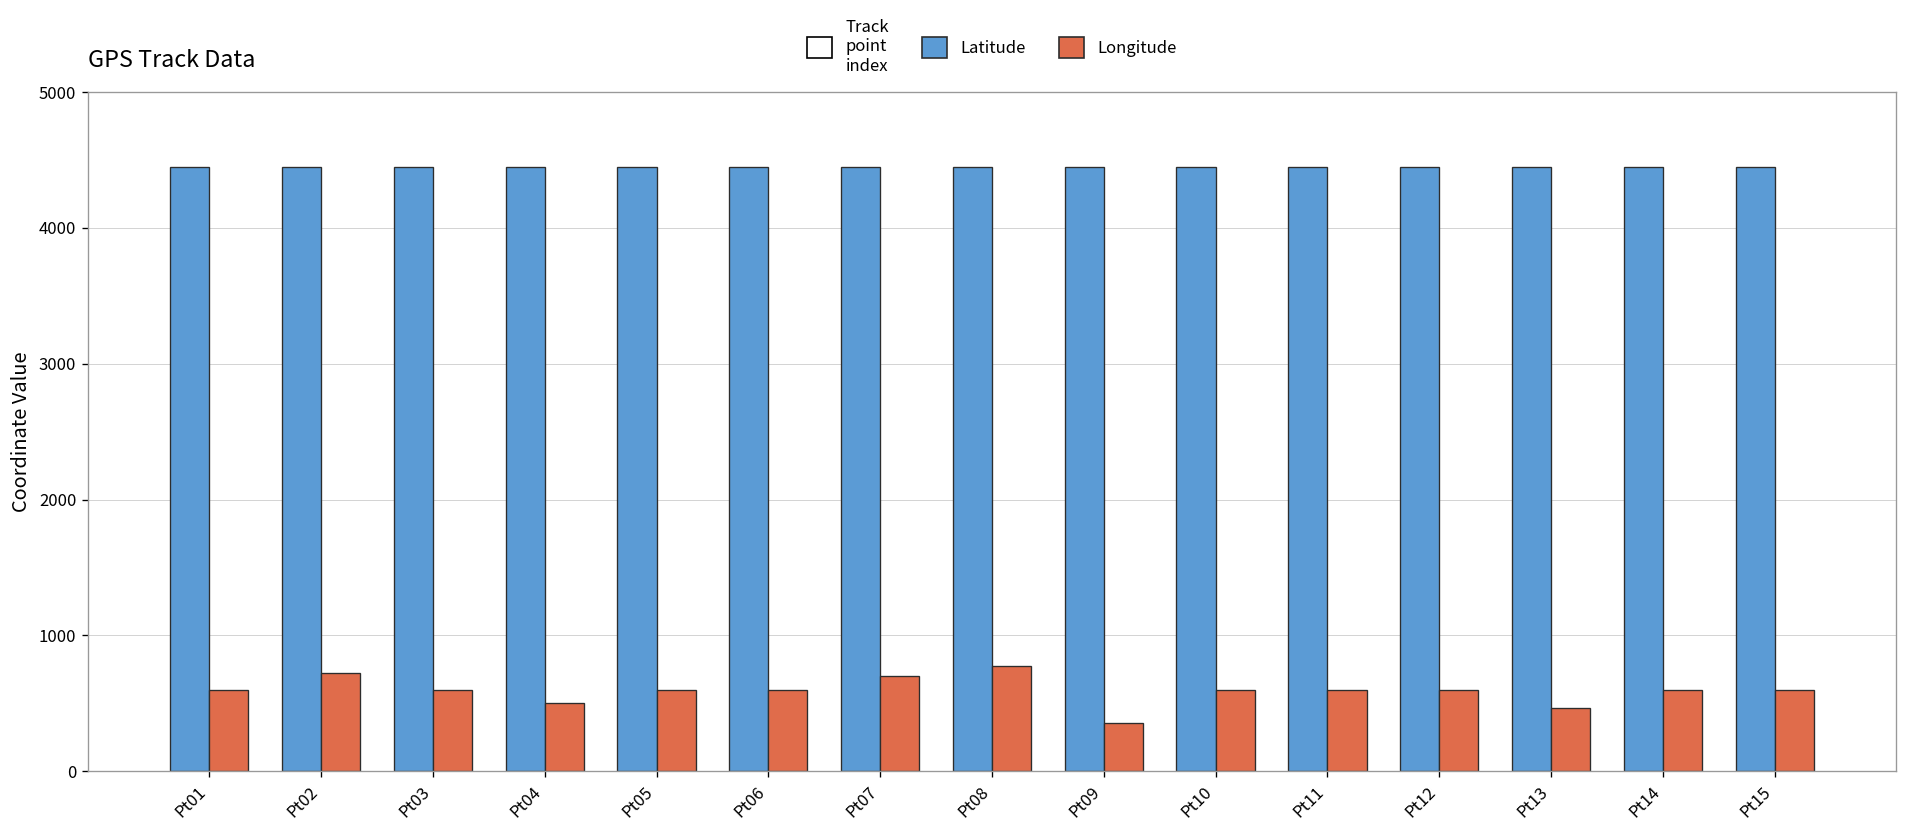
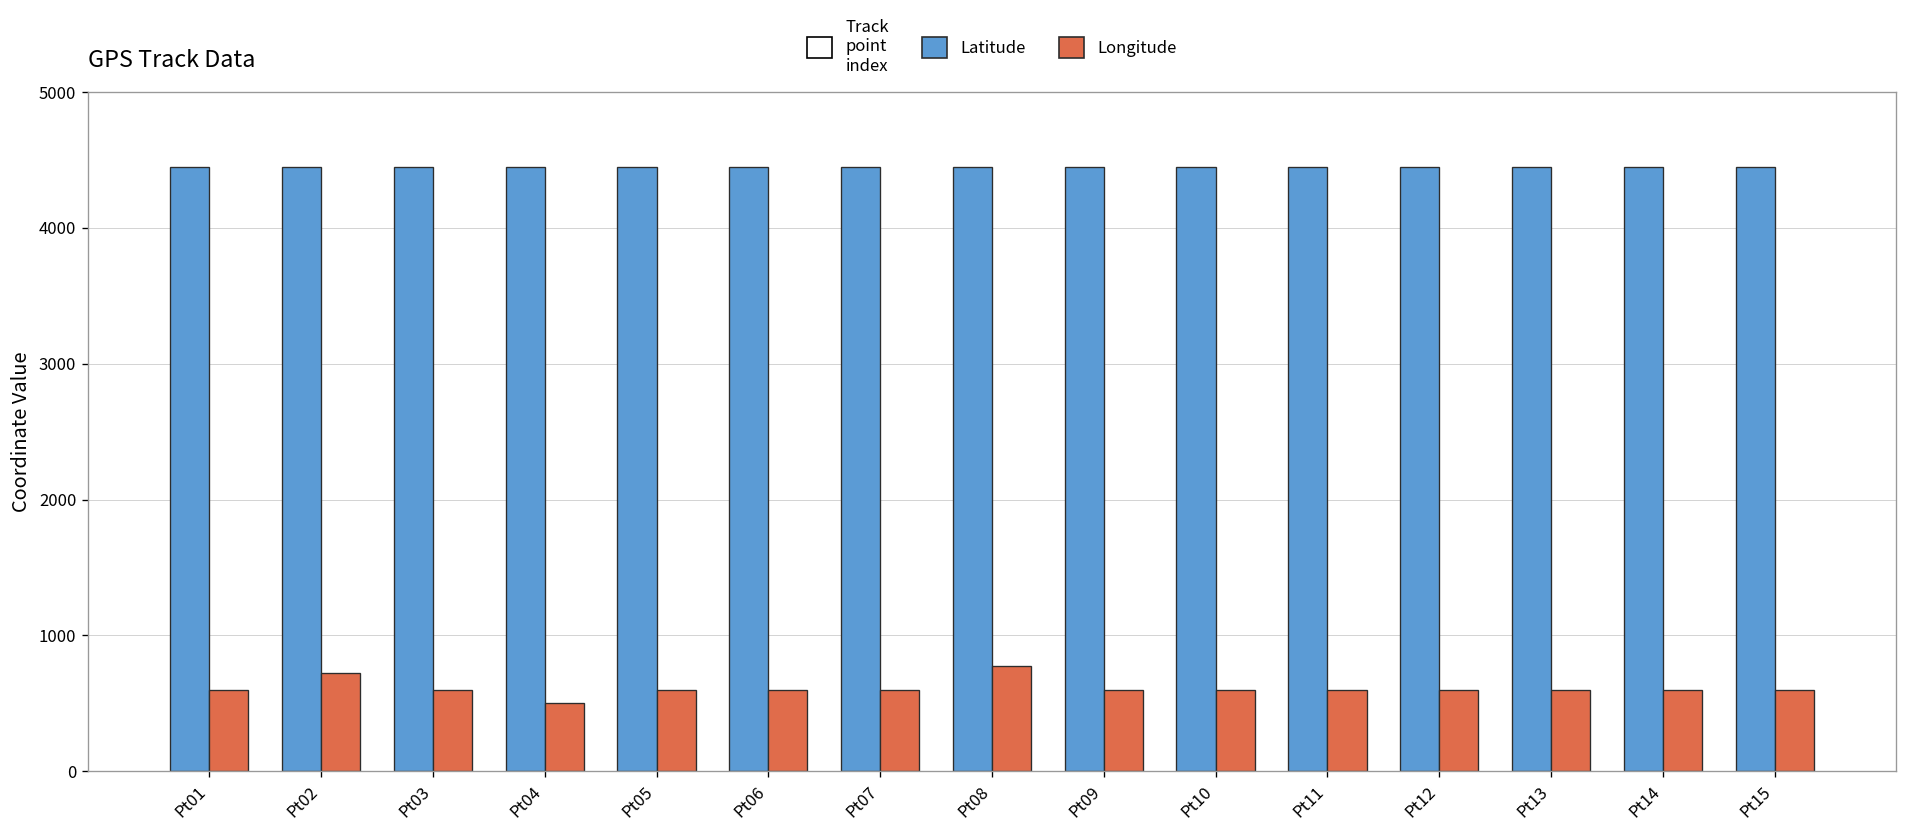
Longitude, Pt07: 700 -> 600
Longitude, Pt09: 350 -> 600
Longitude, Pt13: 470 -> 600
